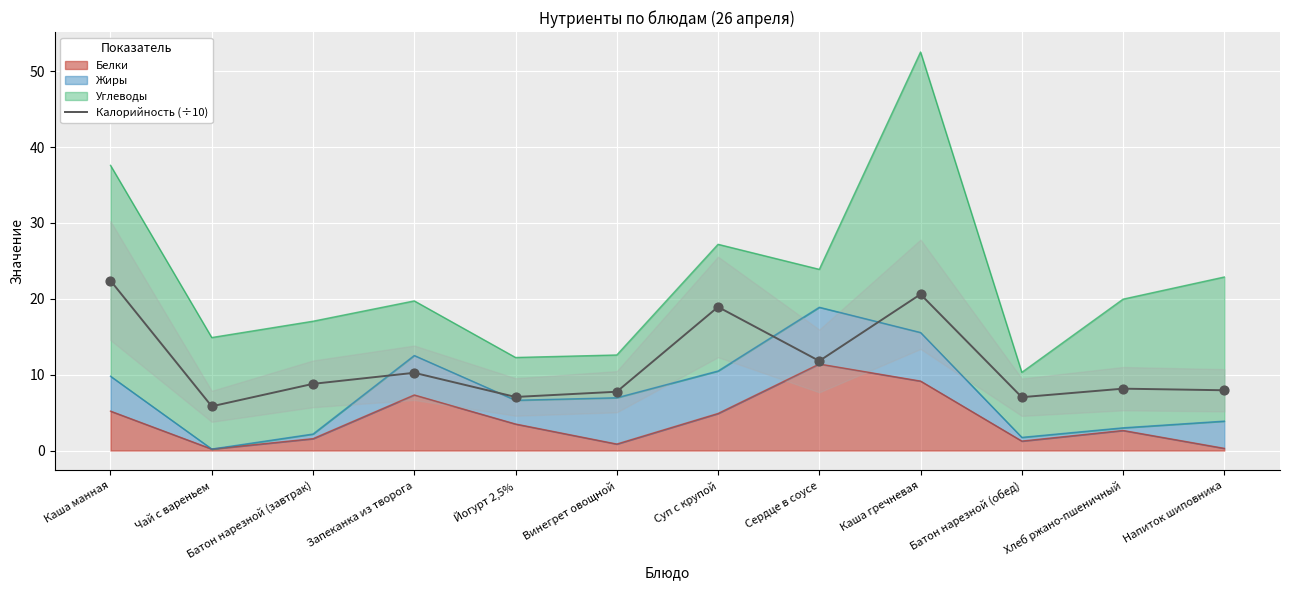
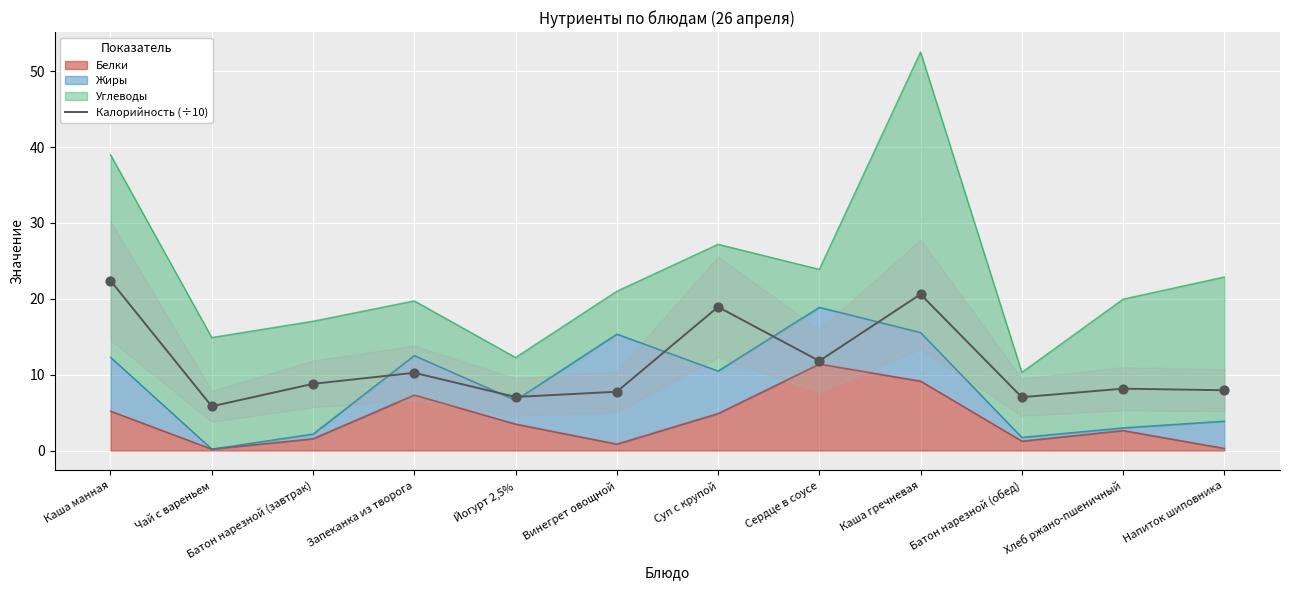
Жиры, Каша манная: 5 -> 7
Углеводы, Каша манная: 28 -> 27
Жиры, Винегрет овощной: 6 -> 15
